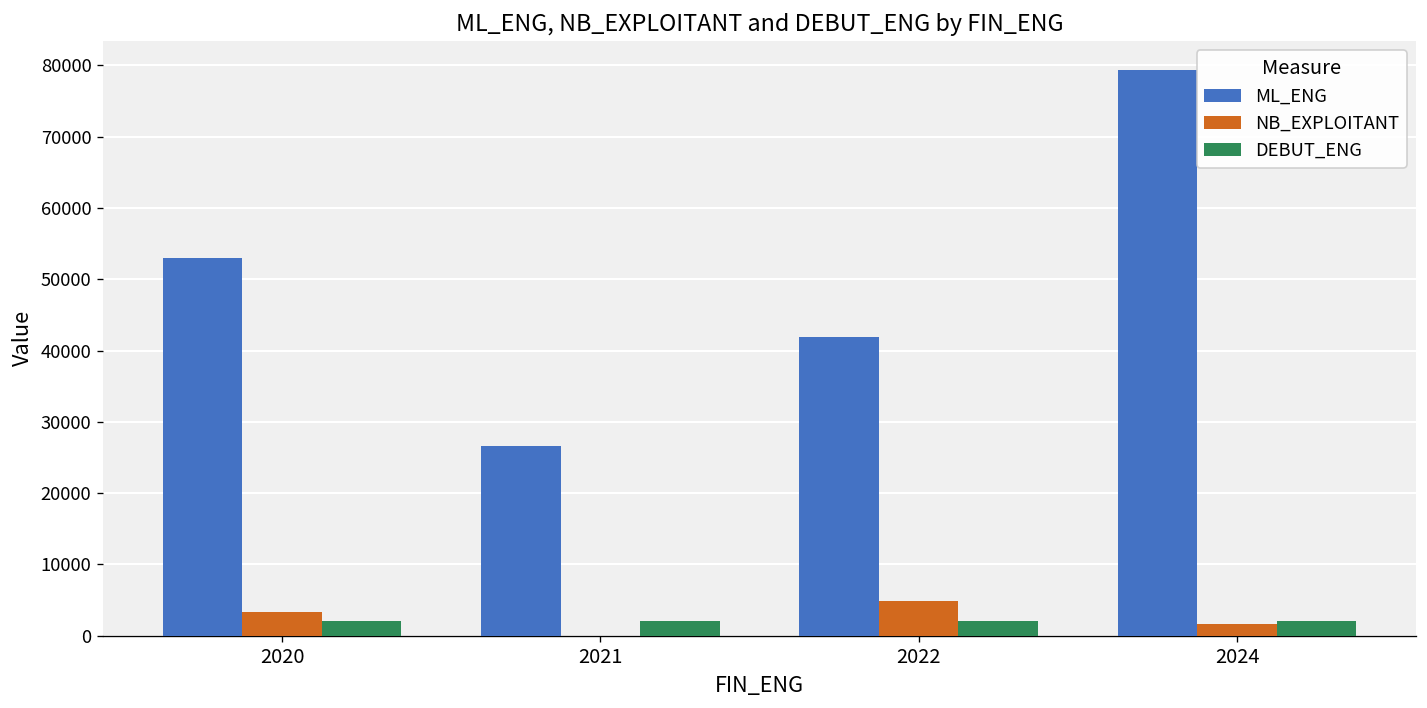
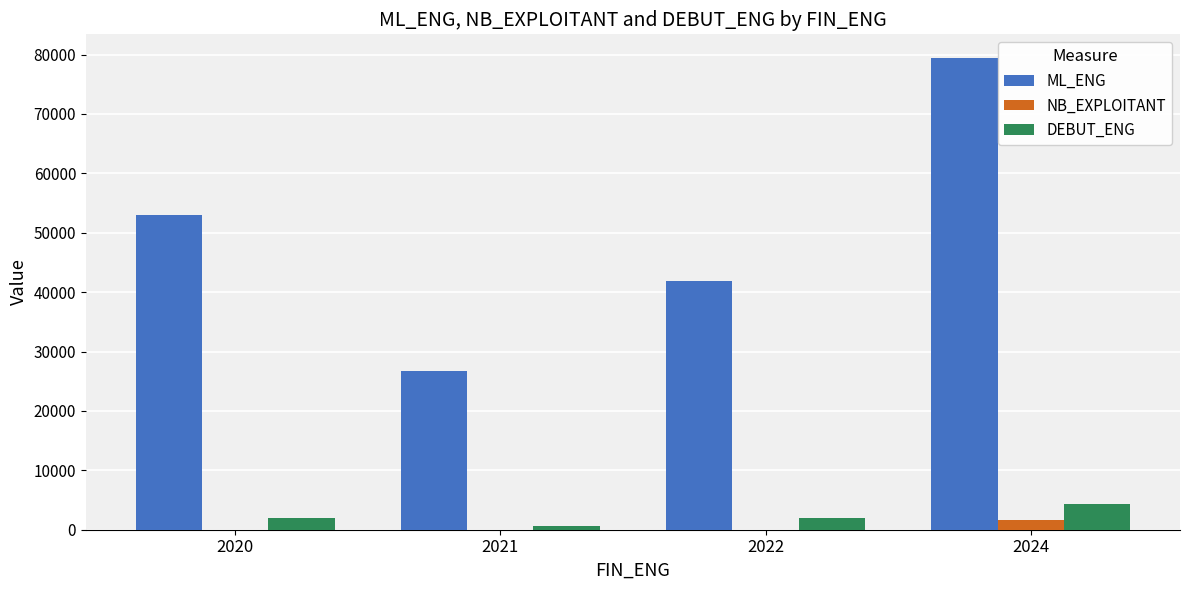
NB_EXPLOITANT, 2020: 3000 -> 0
DEBUT_ENG, 2021: 2000 -> 1000
NB_EXPLOITANT, 2022: 5000 -> 0
DEBUT_ENG, 2024: 2000 -> 4000
